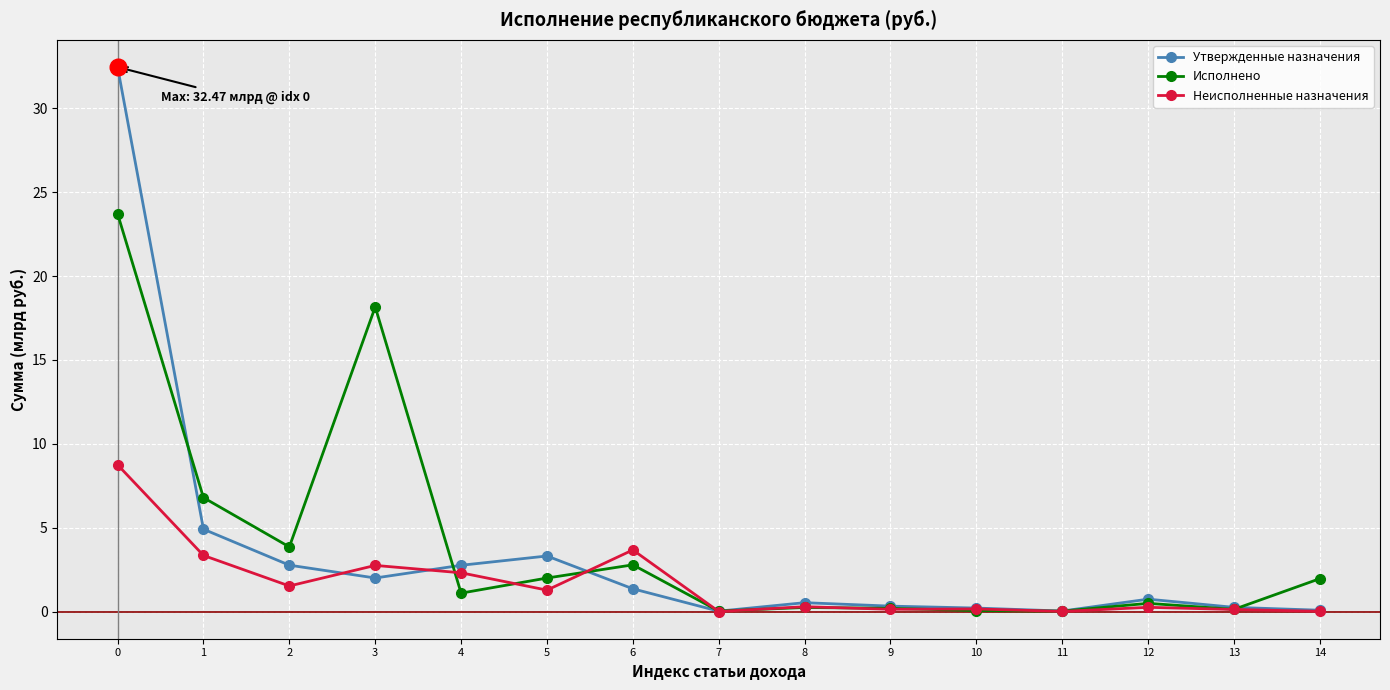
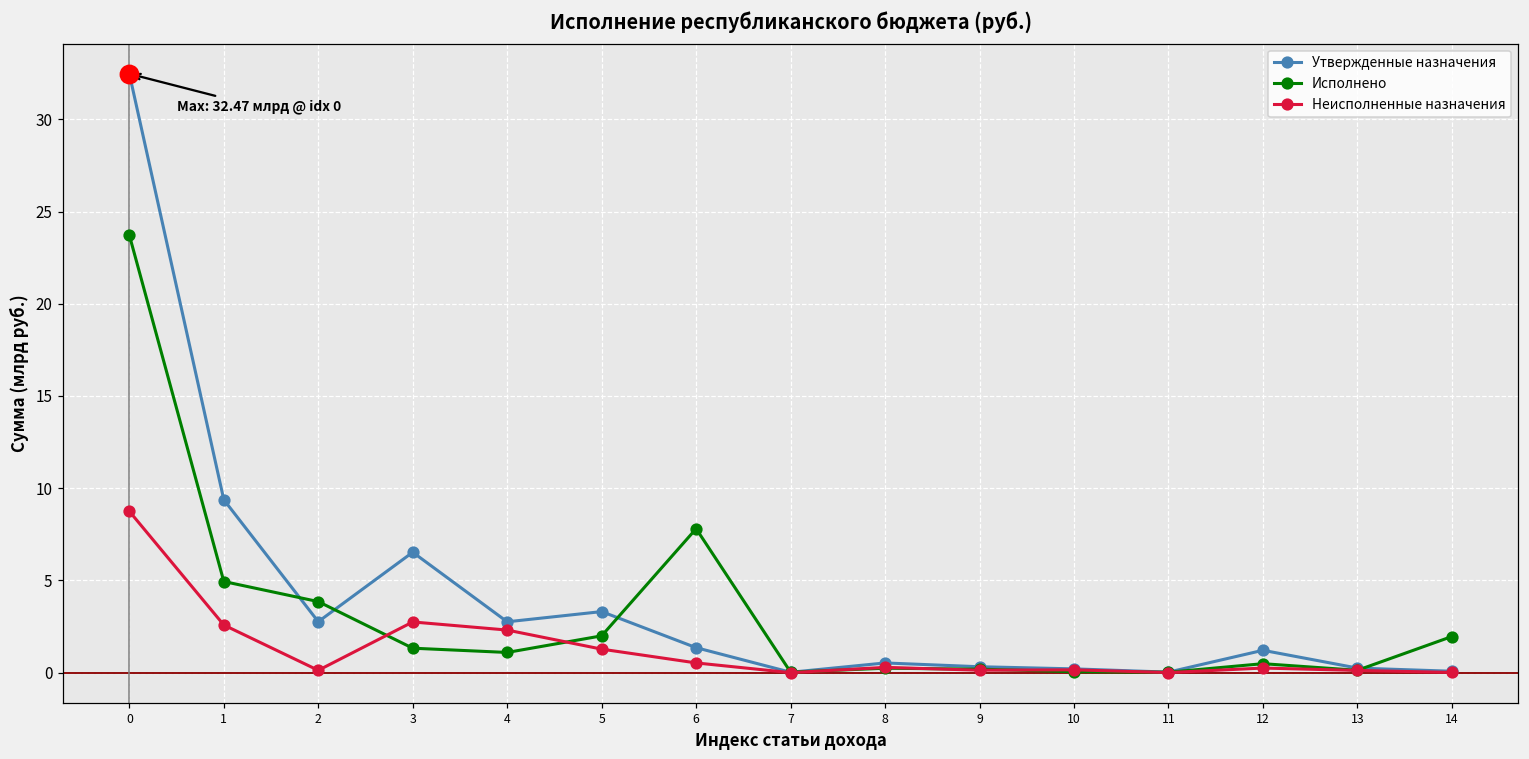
Утвержденные назначения, 1: 4.9 -> 9.4
Исполнено, 1: 6.8 -> 4.9
Неисполненные назначения, 1: 3.3 -> 2.6
Неисполненные назначения, 2: 1.5 -> 0.1
Утвержденные назначения, 3: 2.0 -> 6.5
Исполнено, 3: 18.2 -> 1.3
Исполнено, 6: 2.8 -> 7.8
Неисполненные назначения, 6: 3.7 -> 0.5
Утвержденные назначения, 12: 0.7 -> 1.2
